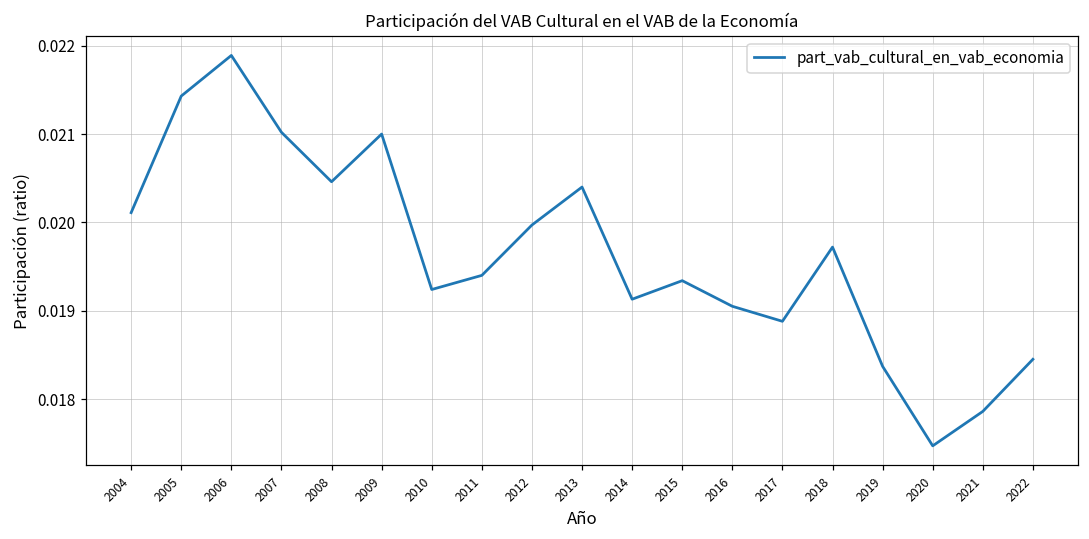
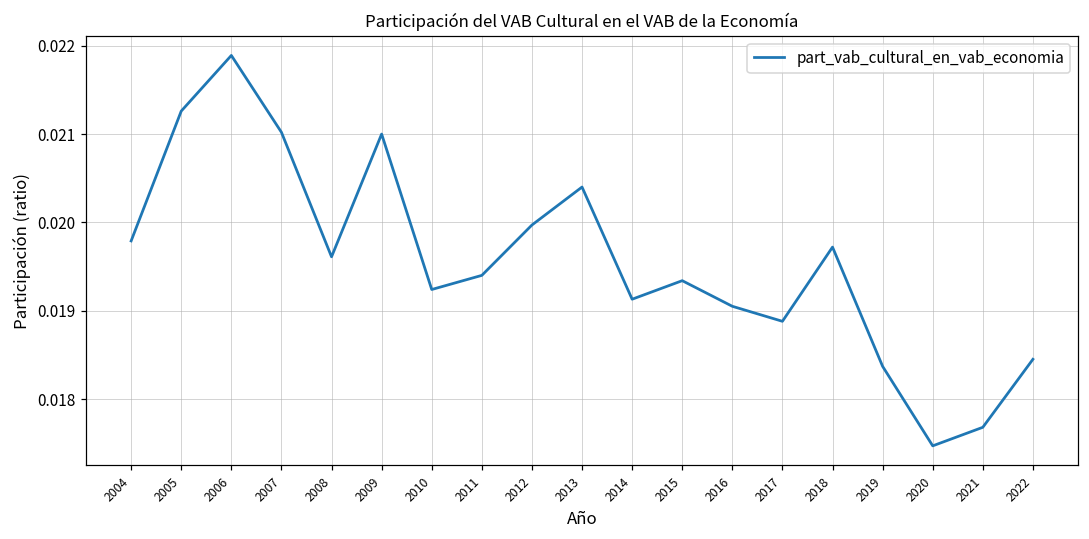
2004: 0.0201 -> 0.0198
2005: 0.0214 -> 0.0213
2008: 0.0205 -> 0.0196
2021: 0.0179 -> 0.0177
